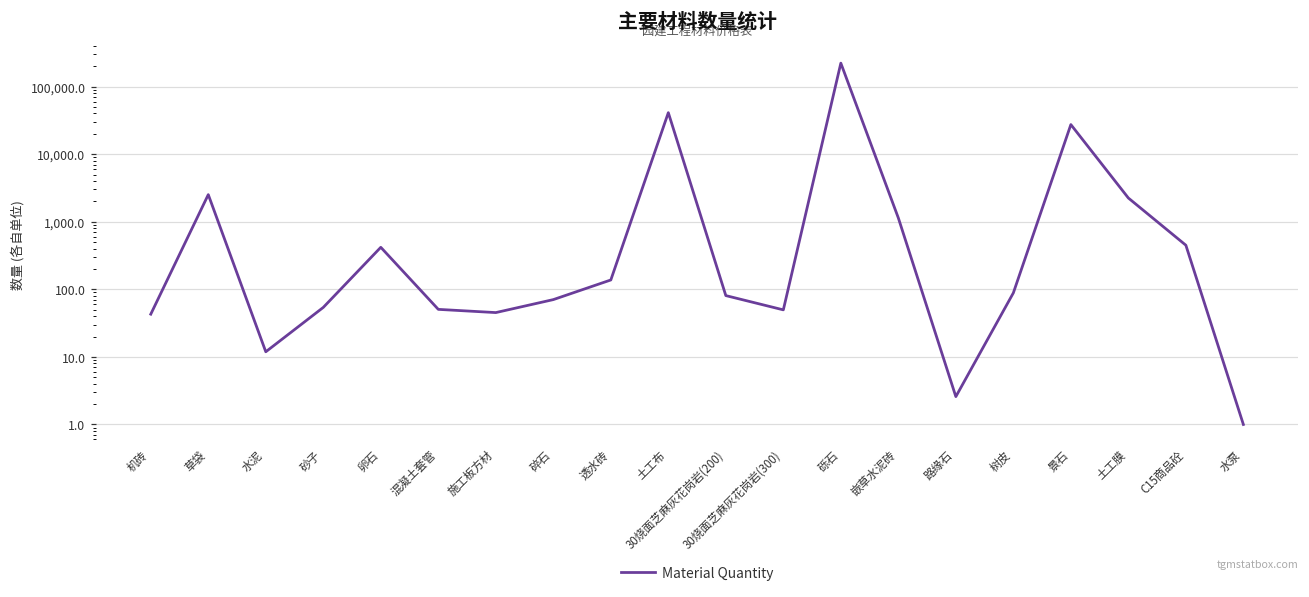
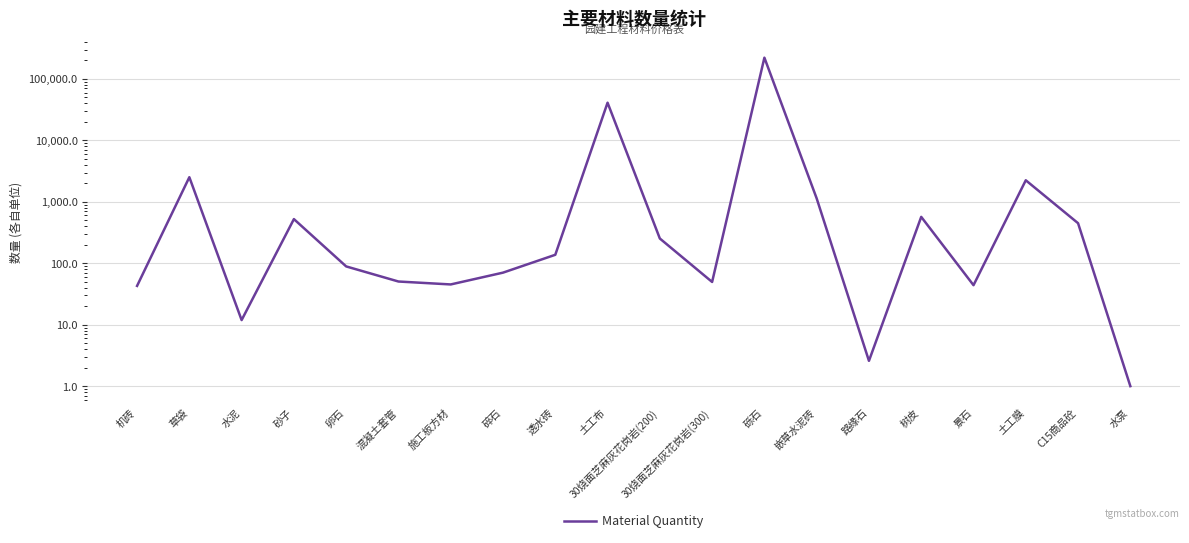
砂子: 50 -> 500
卵石: 400 -> 90
30烧面芝麻灰花岗岩(200): 80 -> 250
树皮: 90 -> 600
景石: 30,000 -> 40
